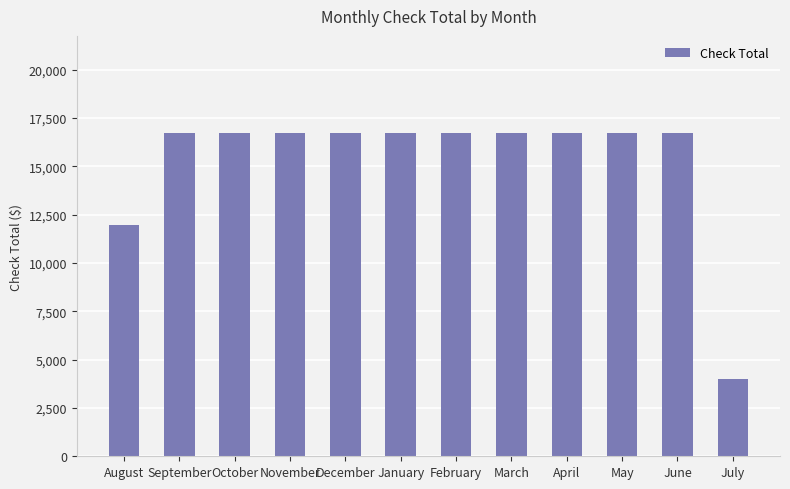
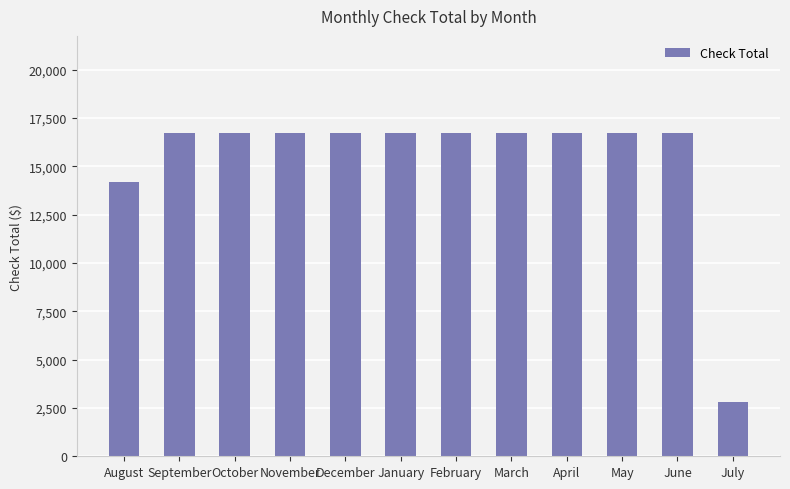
August: 12,000 -> 14,200
July: 4,000 -> 2,800
